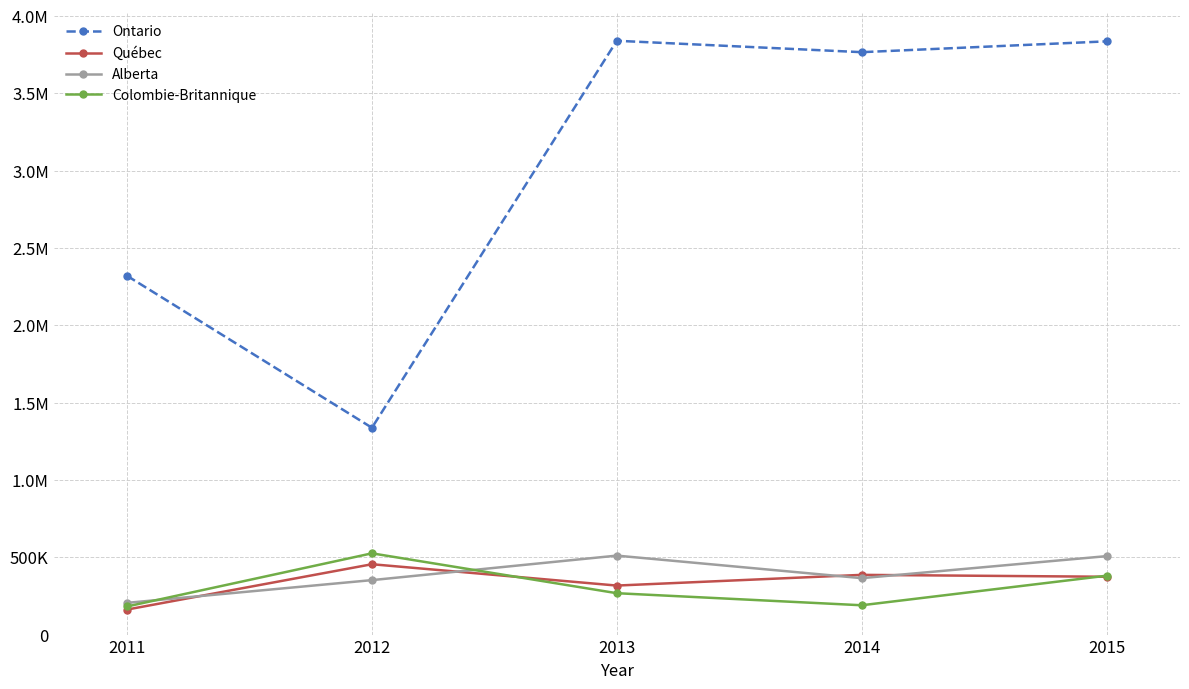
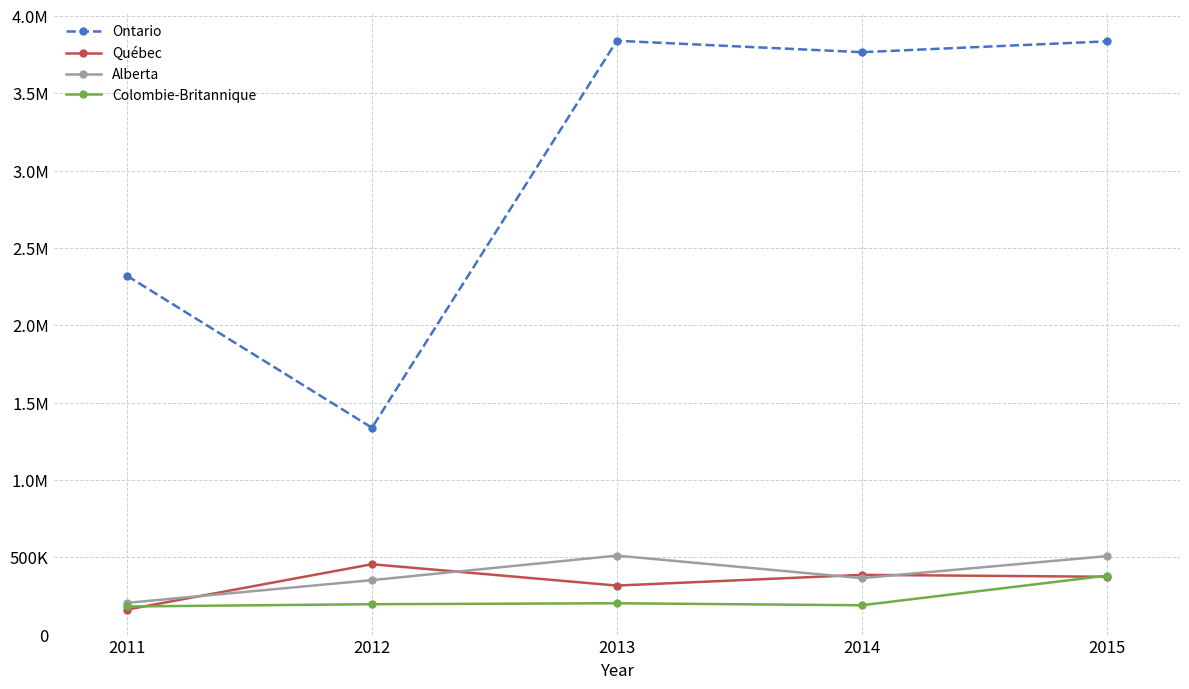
Colombie-Britannique, 2012: 530000 -> 200000
Colombie-Britannique, 2013: 270000 -> 200000
